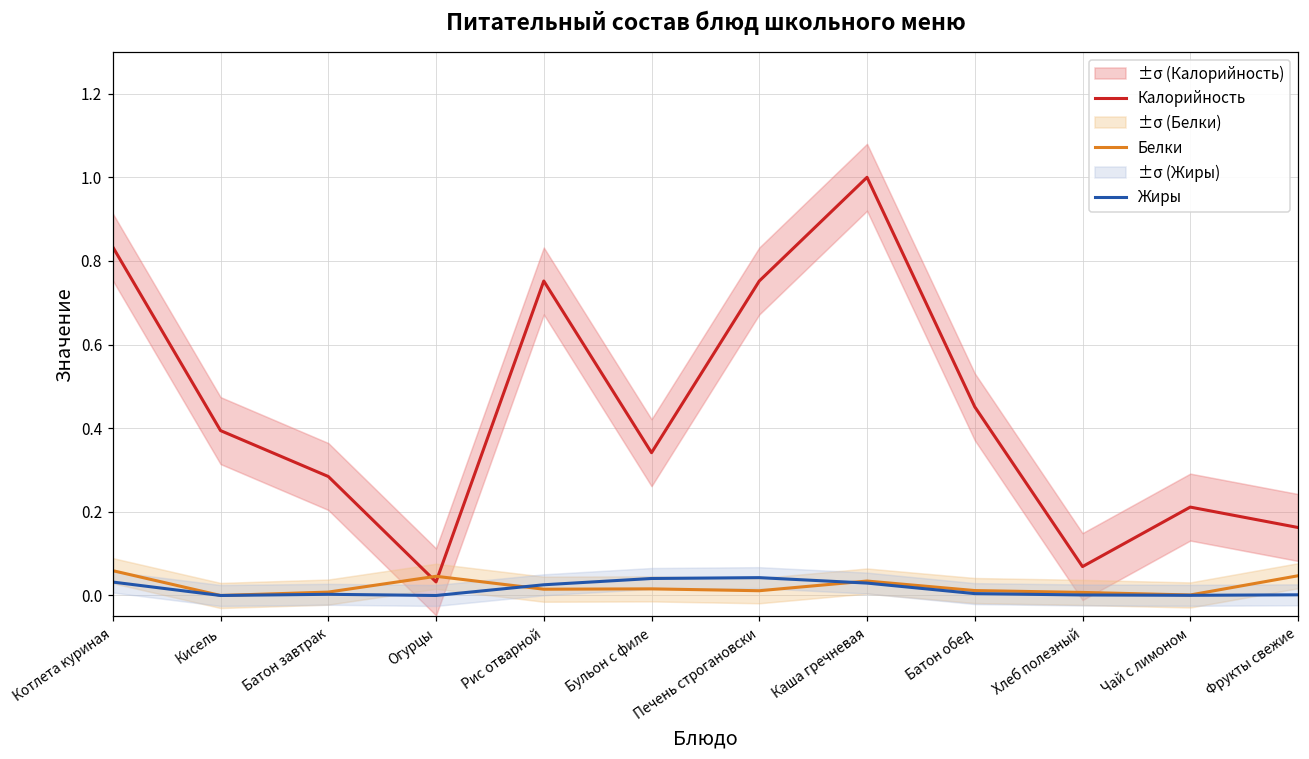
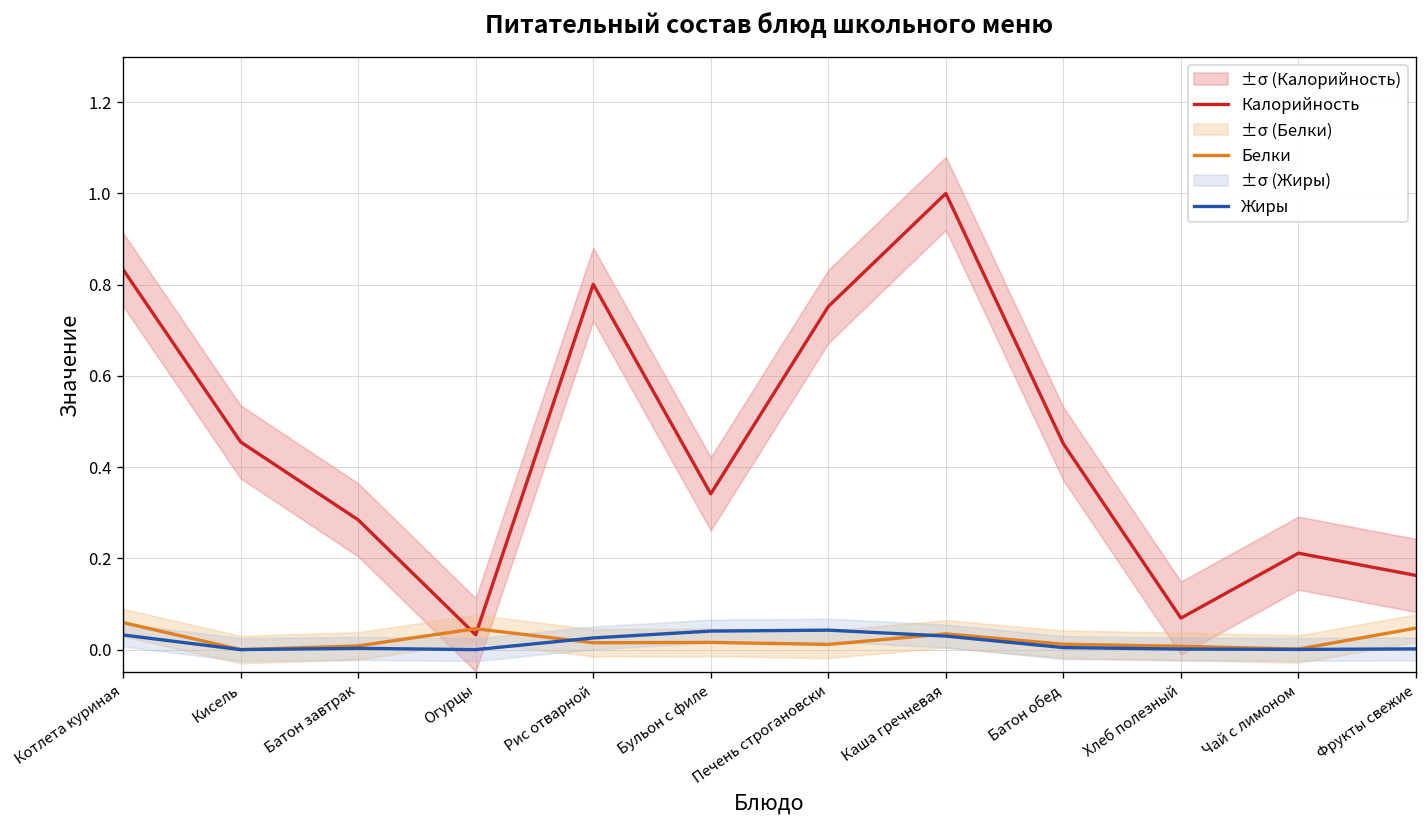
Калорийность, Кисель: 0.39 -> 0.46
Калорийность, Рис отварной: 0.75 -> 0.80
